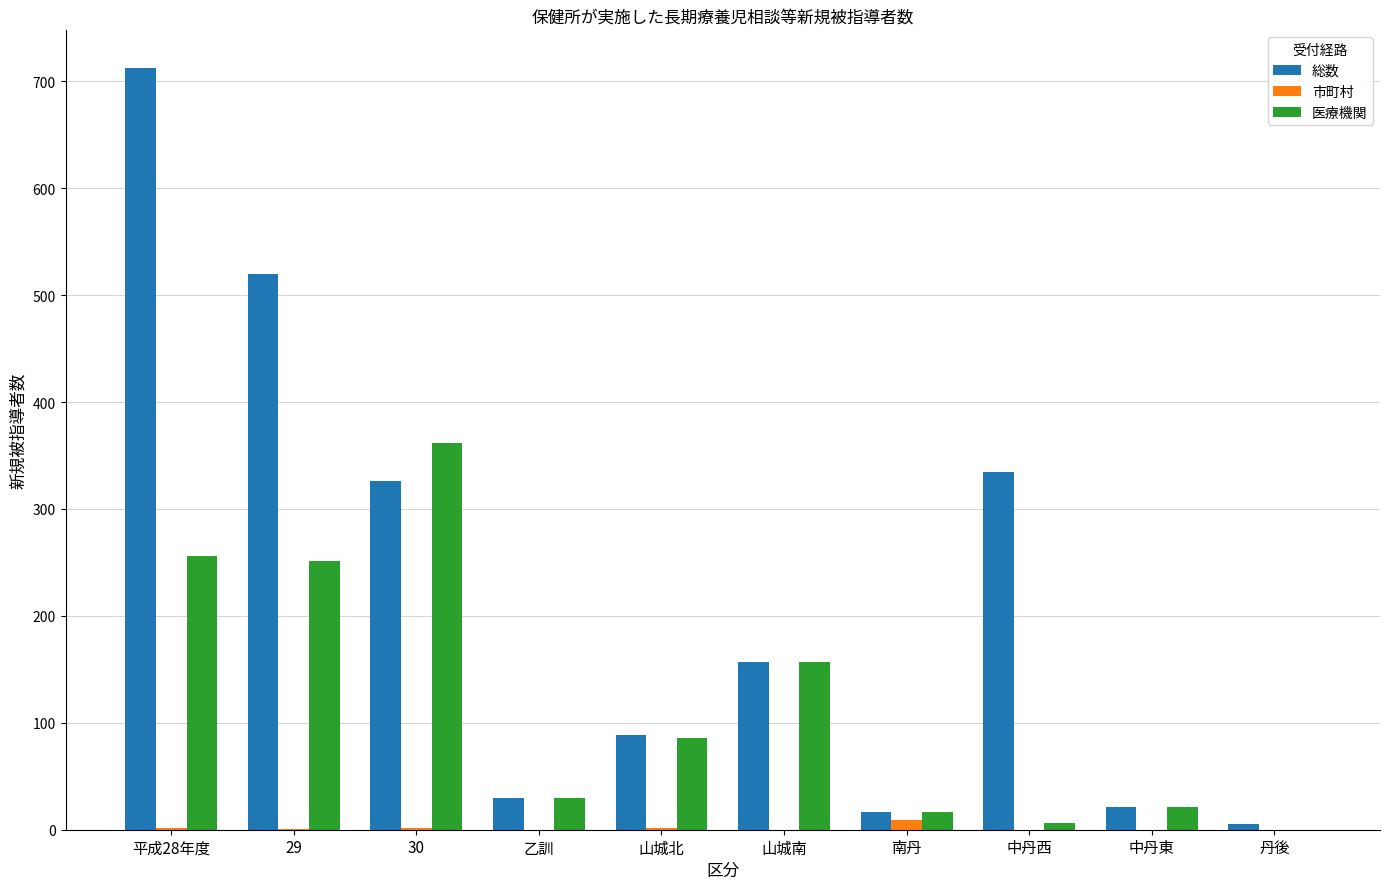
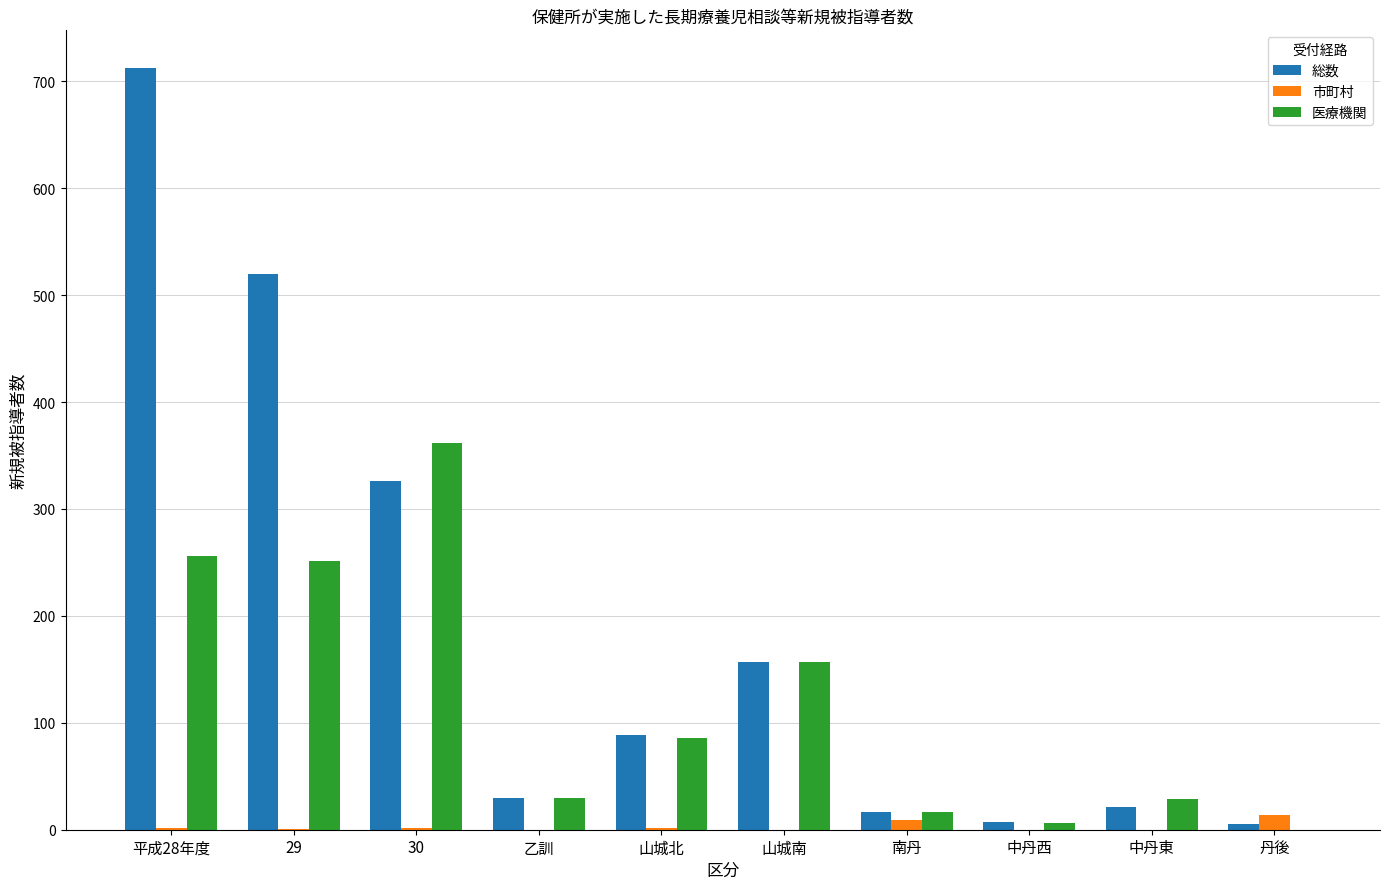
総数, 中丹西: 335 -> 7
医療機関, 中丹東: 21 -> 29
市町村, 丹後: 0 -> 14
